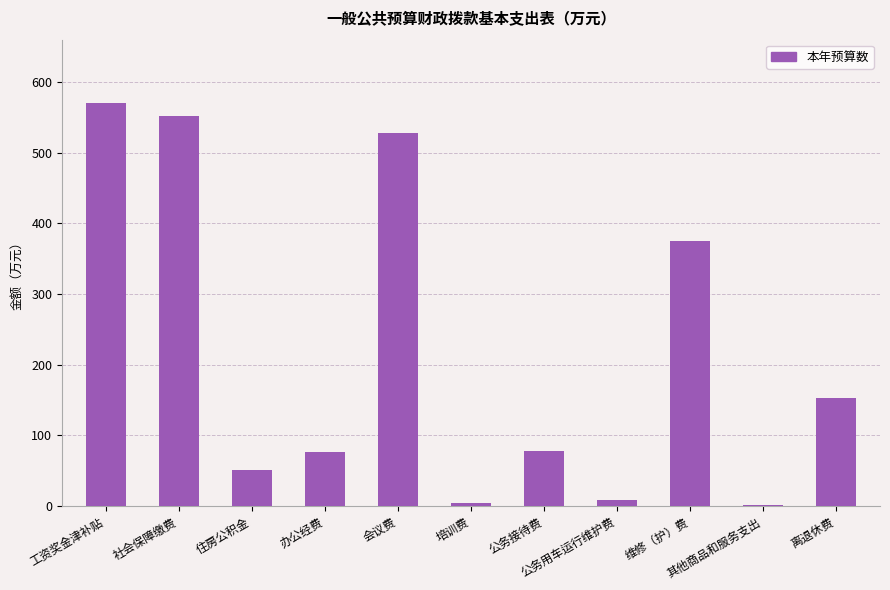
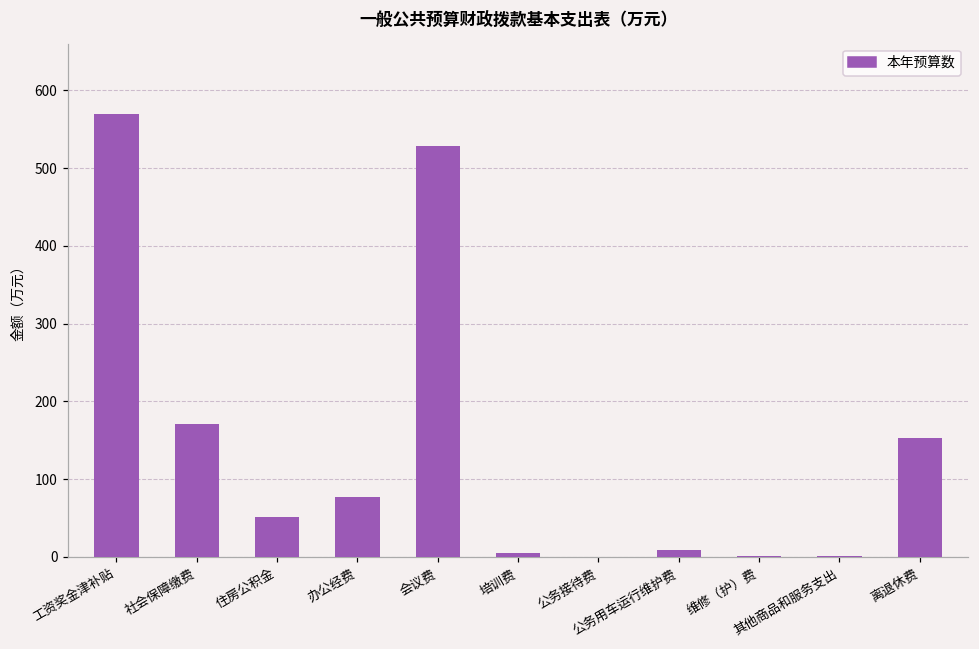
社会保障缴费: 550 -> 170
公务接待费: 80 -> 0
维修（护）费: 380 -> 0
